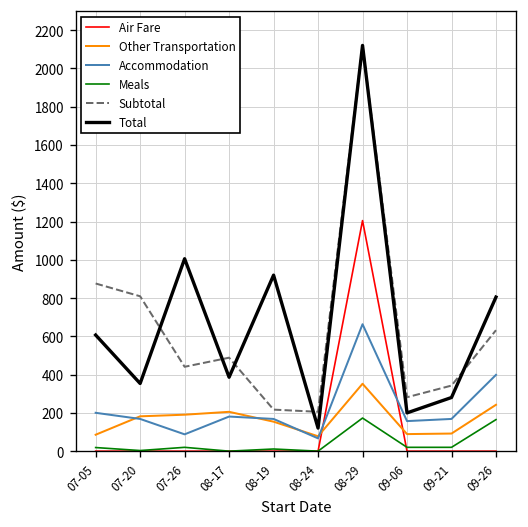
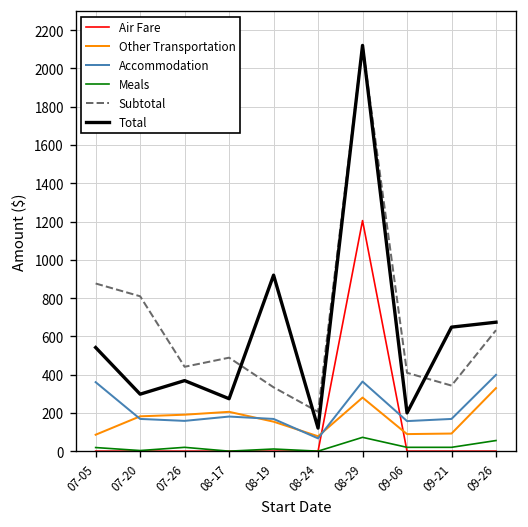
Accommodation, 07-05: 200 -> 360
Total, 07-05: 610 -> 540
Total, 07-20: 350 -> 300
Accommodation, 07-26: 90 -> 160
Total, 07-26: 1010 -> 370
Total, 08-17: 390 -> 270
Subtotal, 08-19: 220 -> 330
Other Transportation, 08-29: 350 -> 280
Accommodation, 08-29: 660 -> 360
Meals, 08-29: 170 -> 70
Subtotal, 09-06: 280 -> 410
Total, 09-21: 280 -> 650
Other Transportation, 09-26: 240 -> 330
Meals, 09-26: 160 -> 60
Total, 09-26: 810 -> 670
